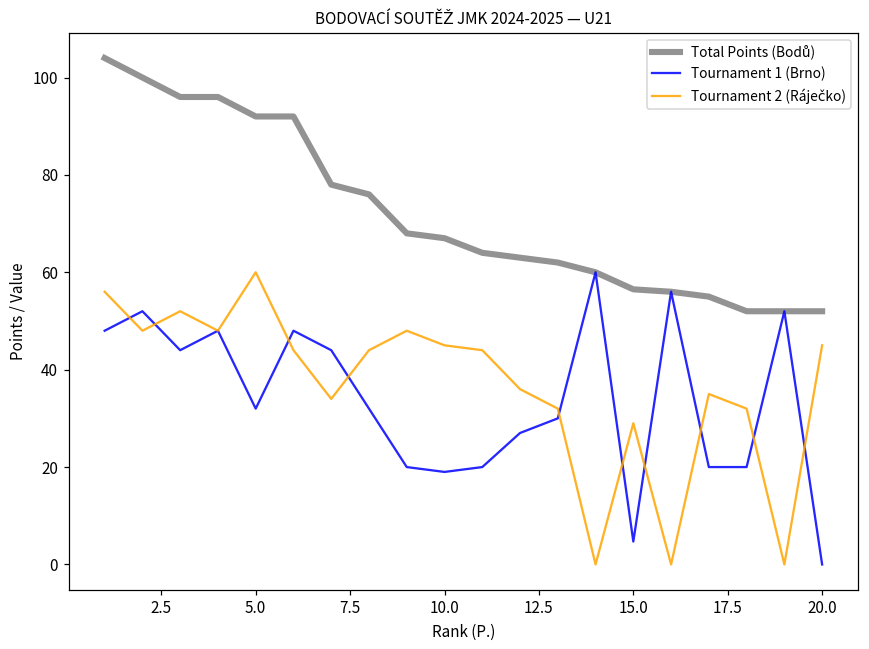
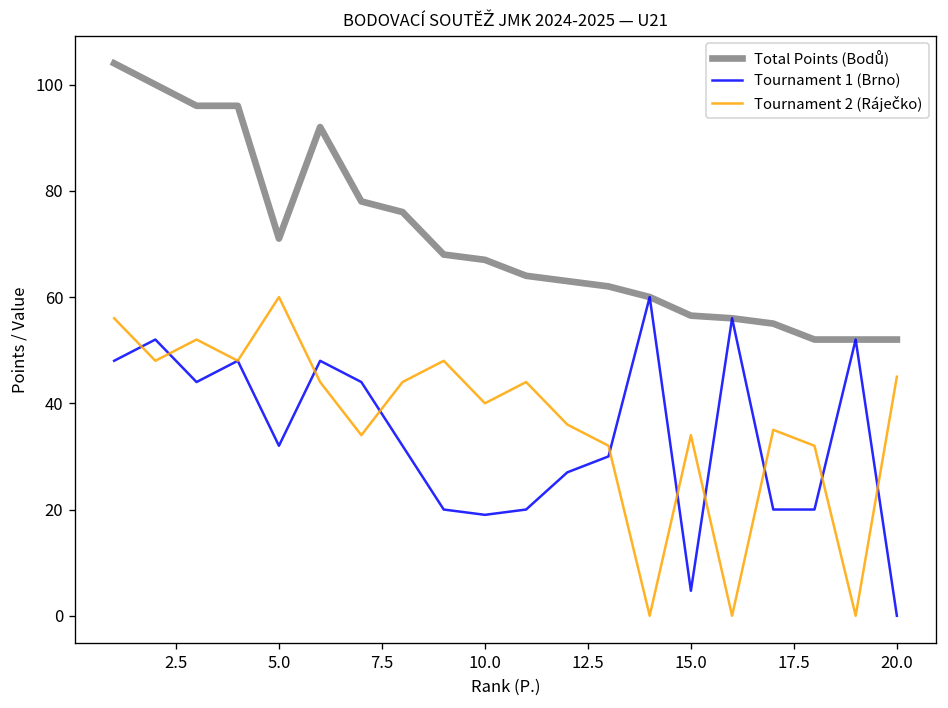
Total Points (Bodů), 5.0: 92 -> 71
Tournament 2 (Ráječko), 10.0: 45 -> 40
Tournament 2 (Ráječko), 15.0: 29 -> 34
